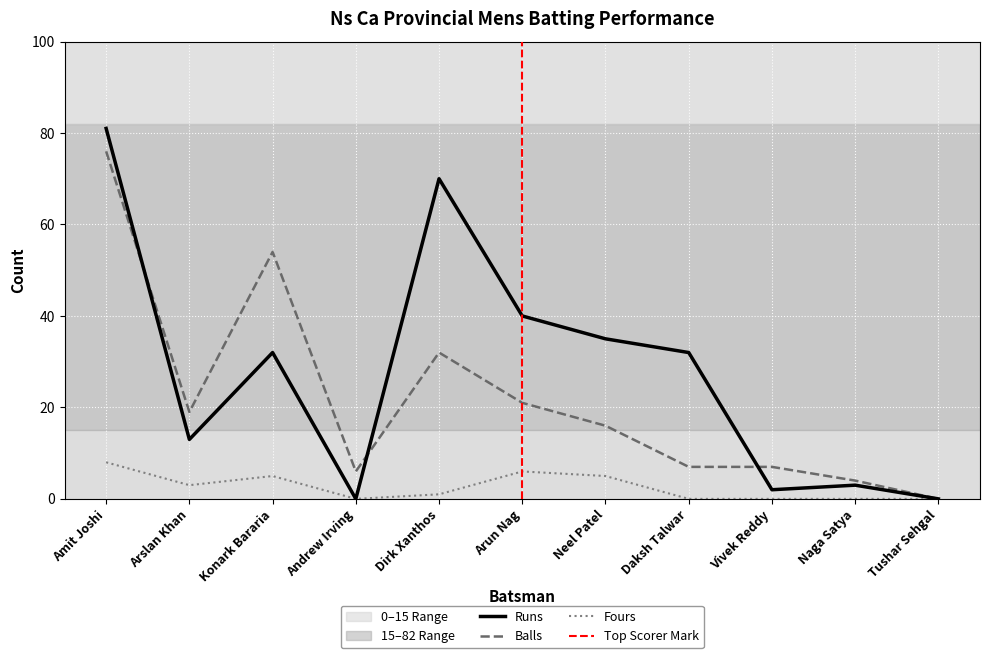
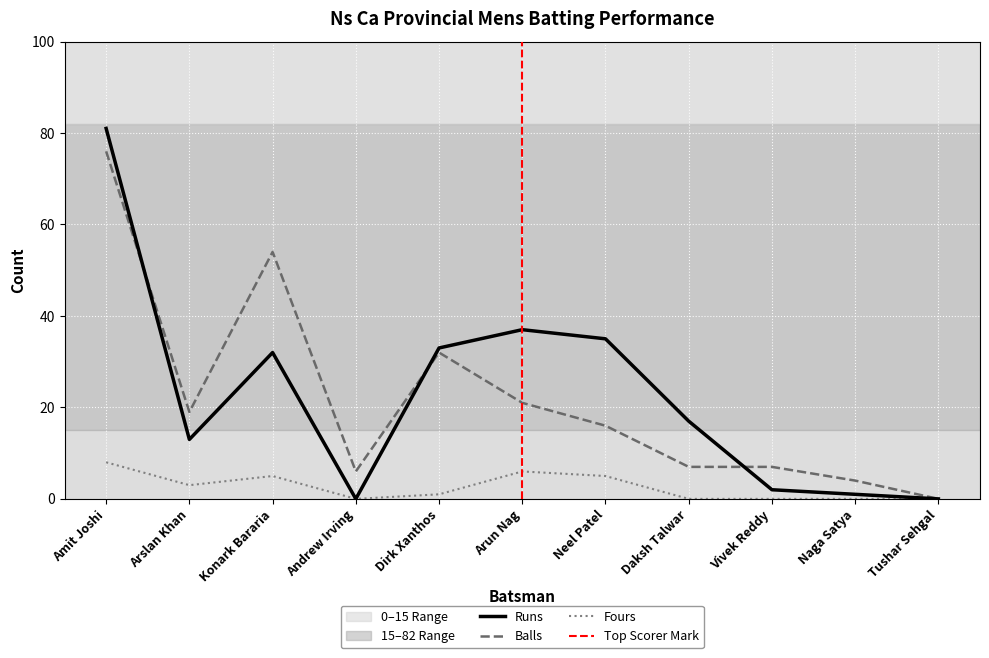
Runs, Dirk Xanthos: 70 -> 33
Runs, Arun Nag: 40 -> 37
Runs, Daksh Talwar: 32 -> 17
Runs, Naga Satya: 3 -> 1
